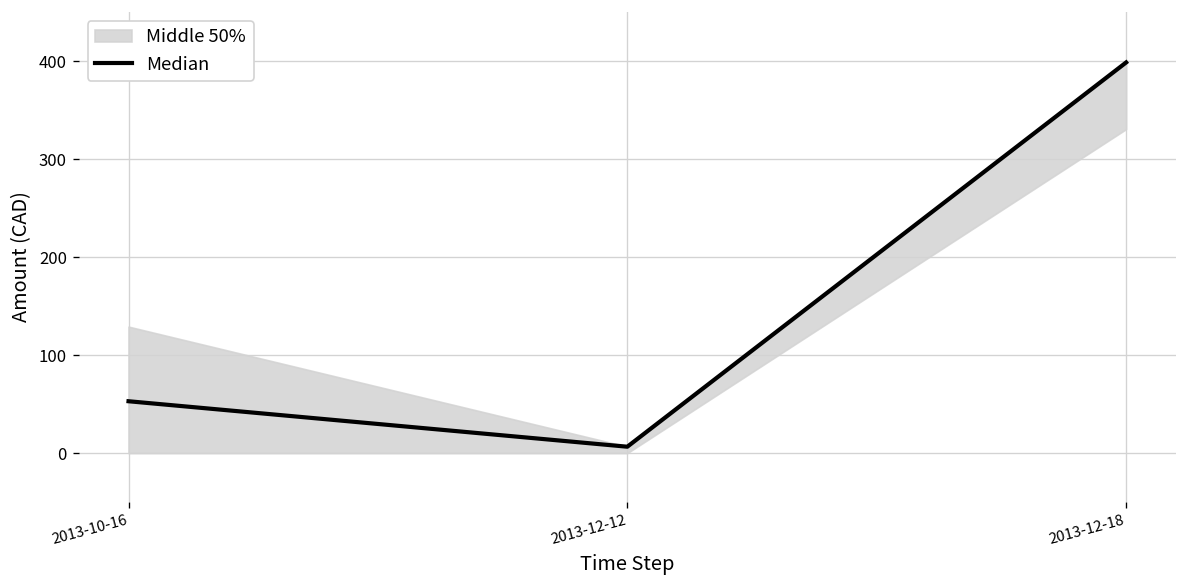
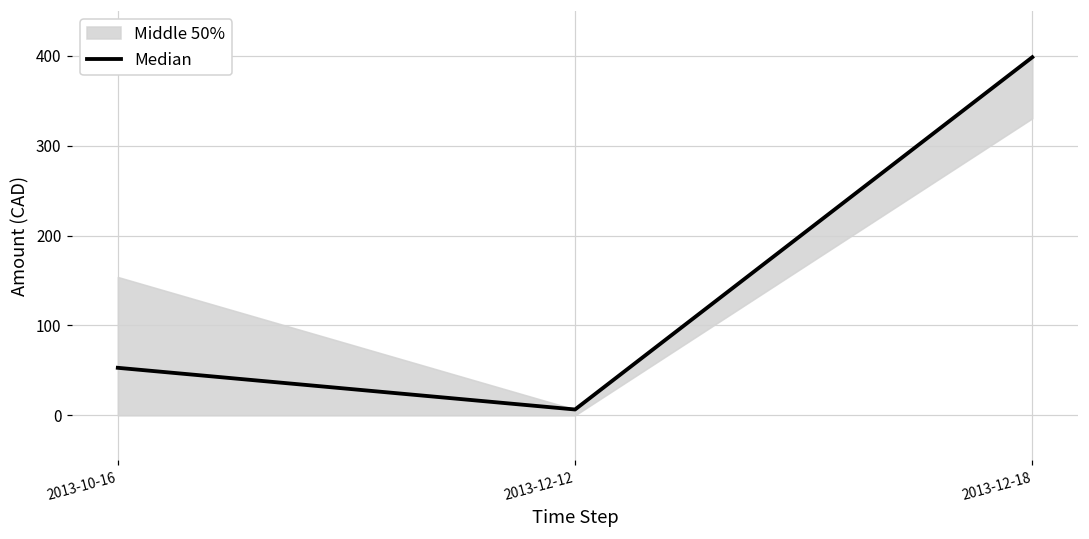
Middle 50%, 2013-10-16: 130 -> 150
